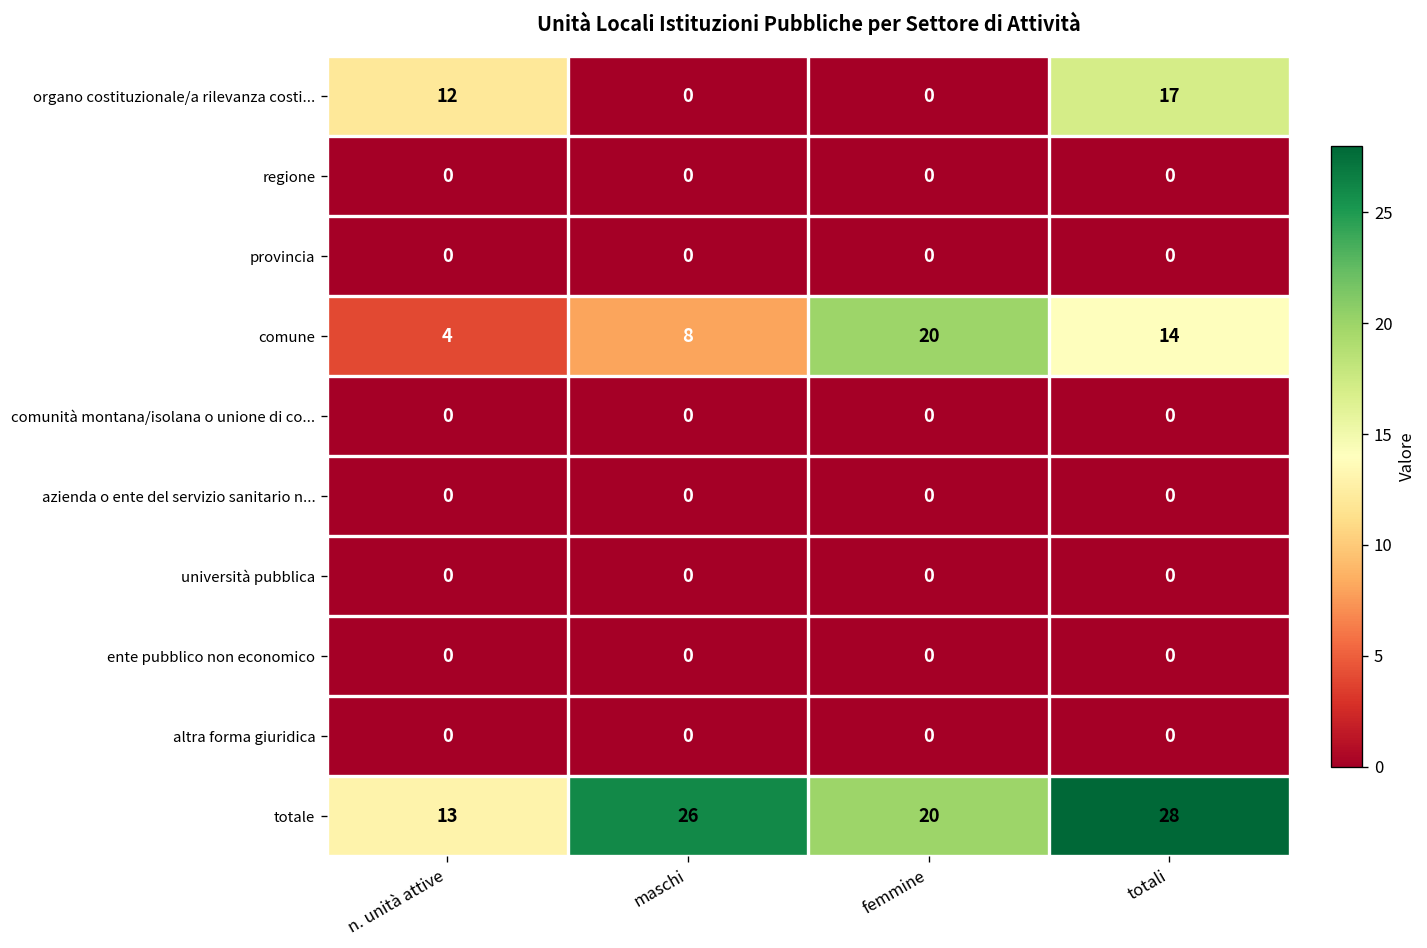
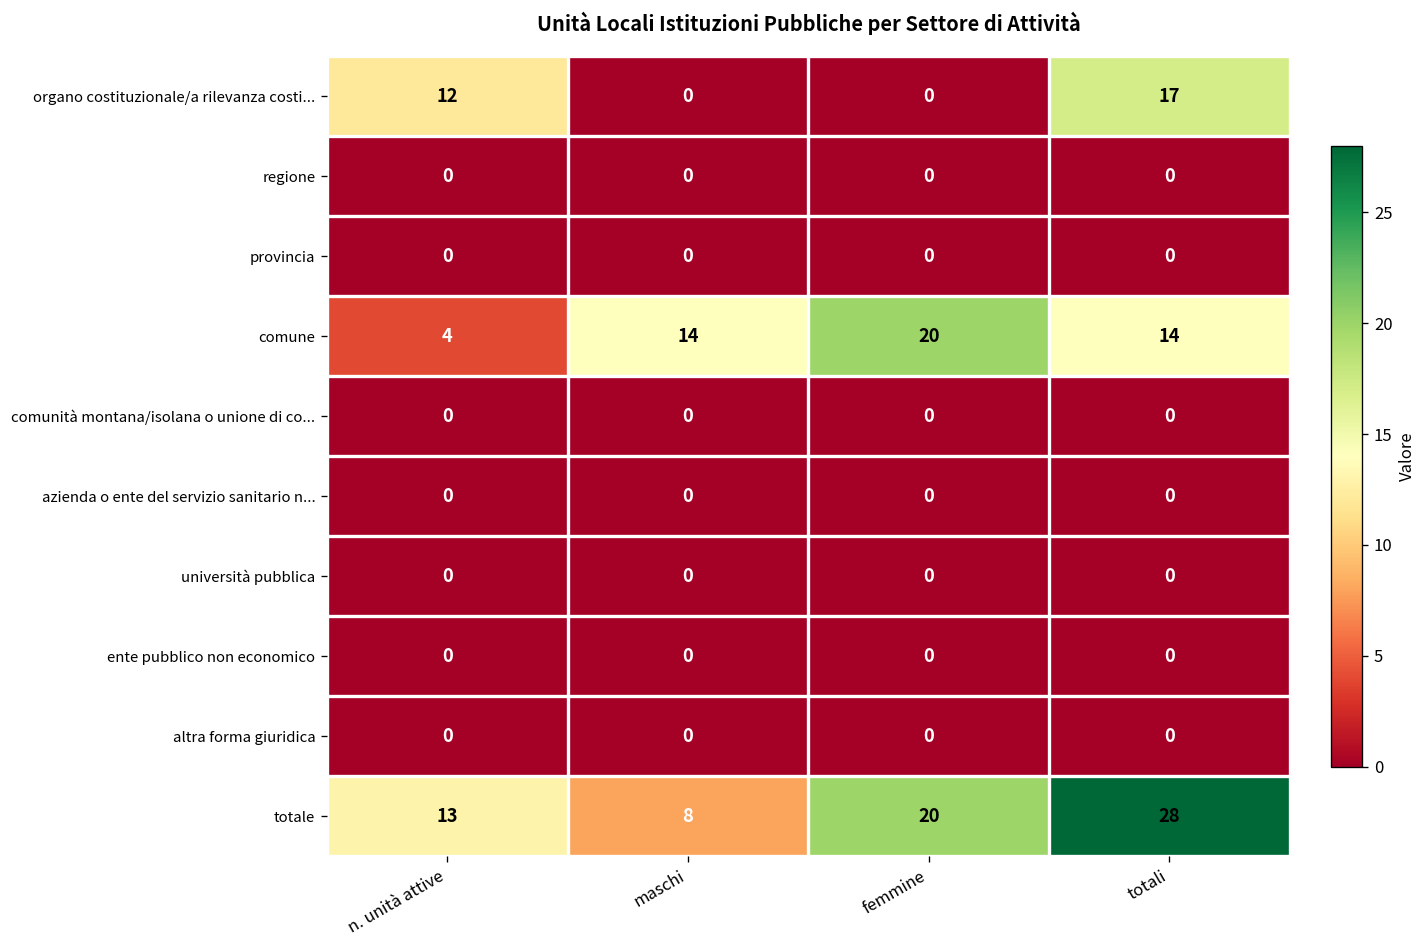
comune, maschi: 8 -> 14
totale, maschi: 26 -> 8
